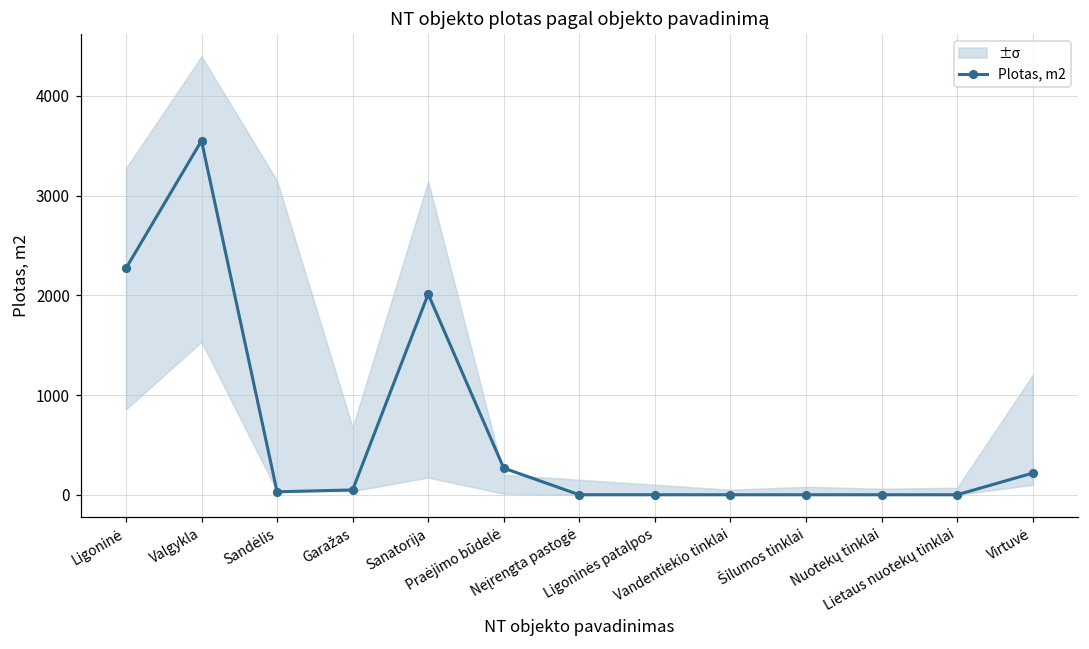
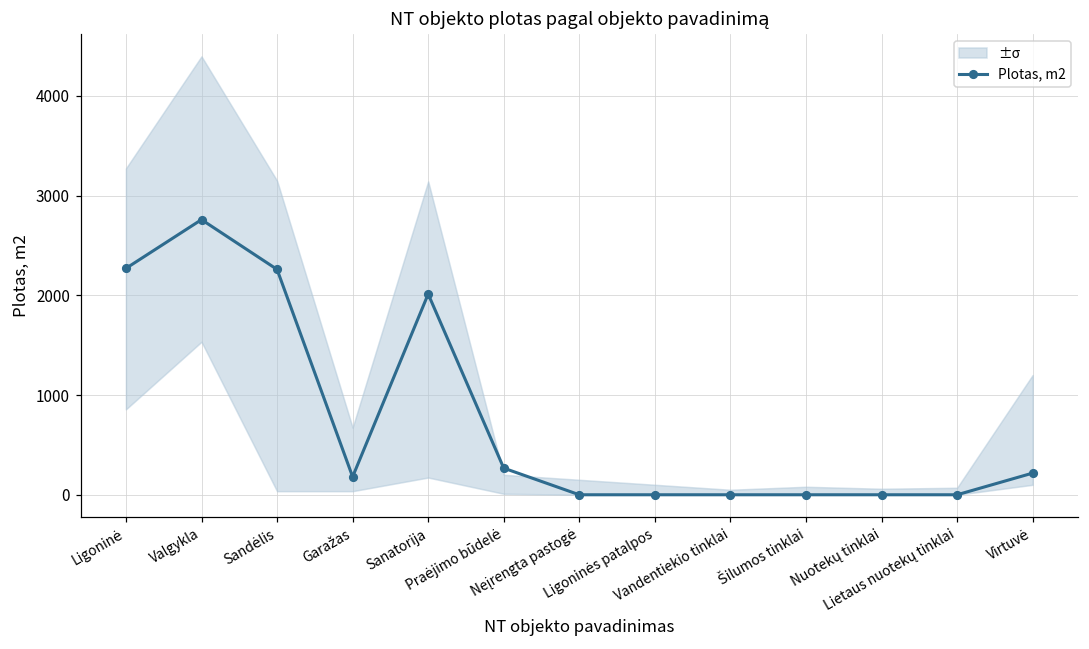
Plotas, m2, Valgykla: 3500 -> 2800
Plotas, m2, Sandėlis: 0 -> 2300
Plotas, m2, Garažas: 0 -> 200
